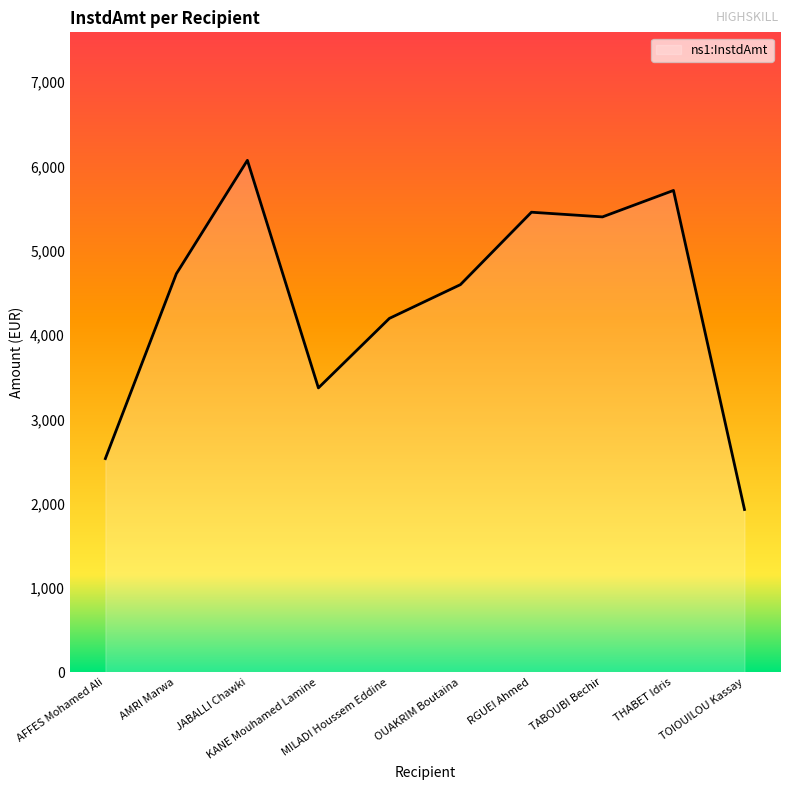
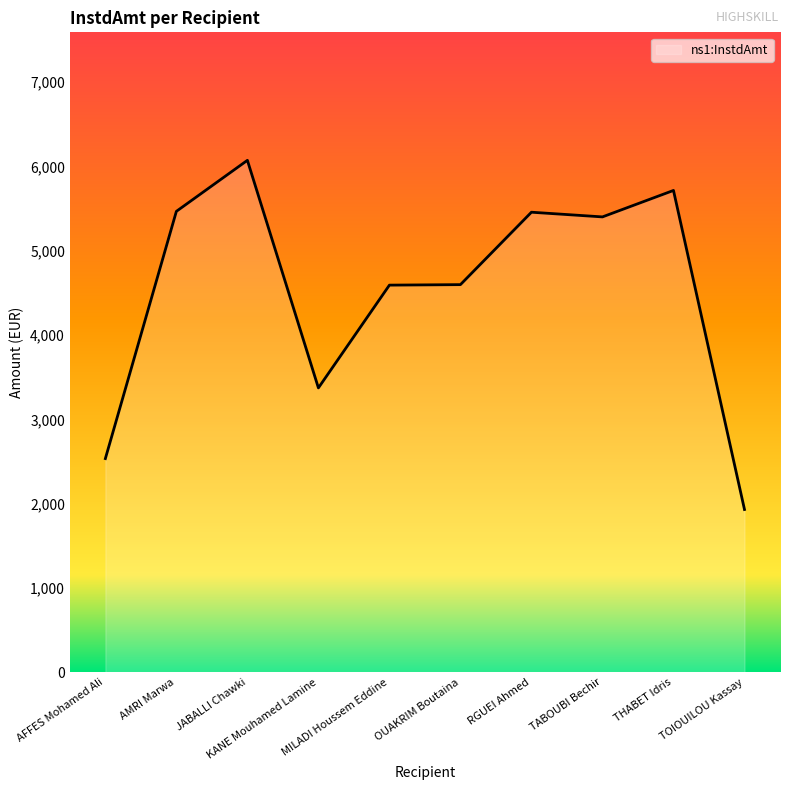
AMRI Marwa: 4,700 -> 5,500
MILADI Houssem Eddine: 4,200 -> 4,600
